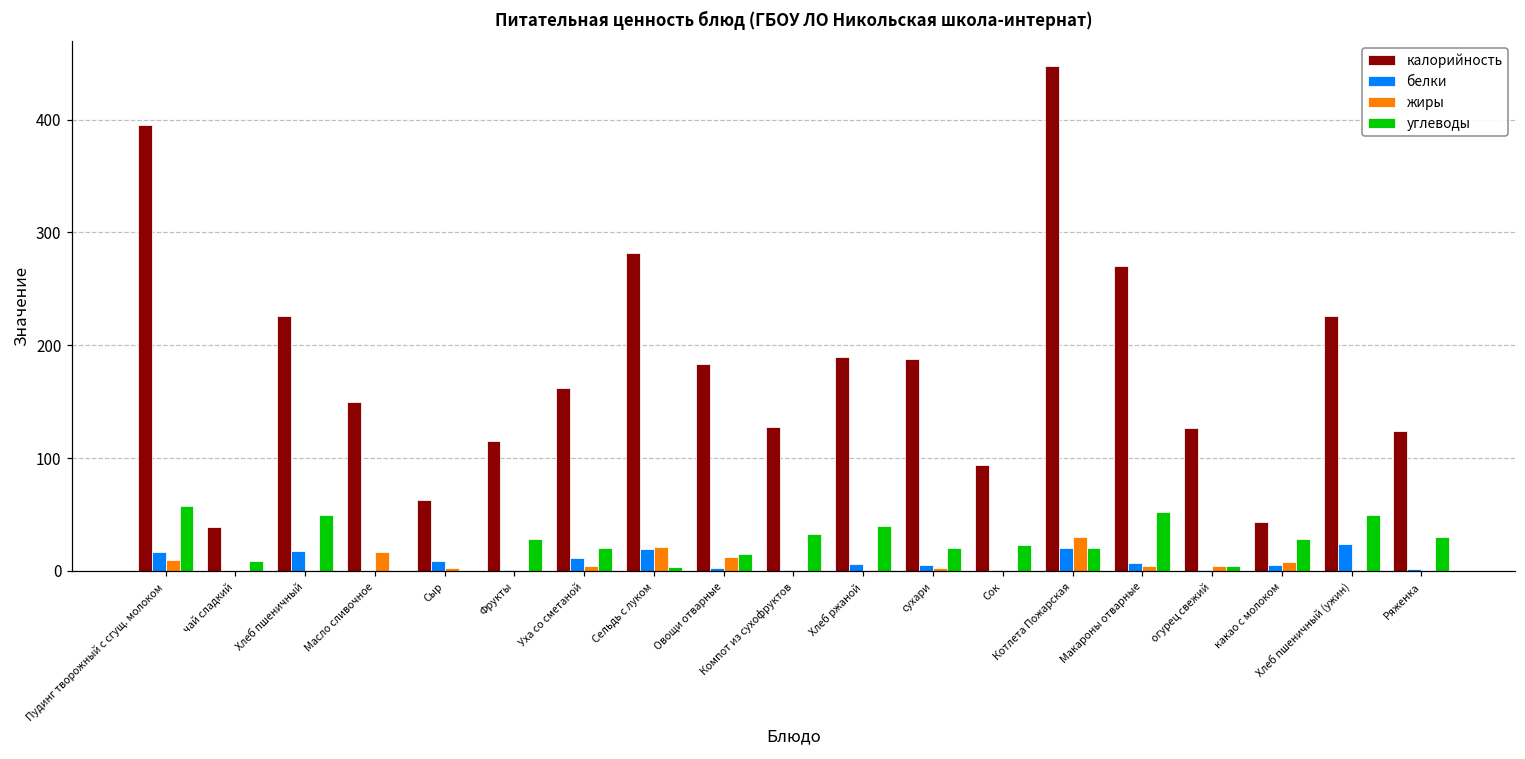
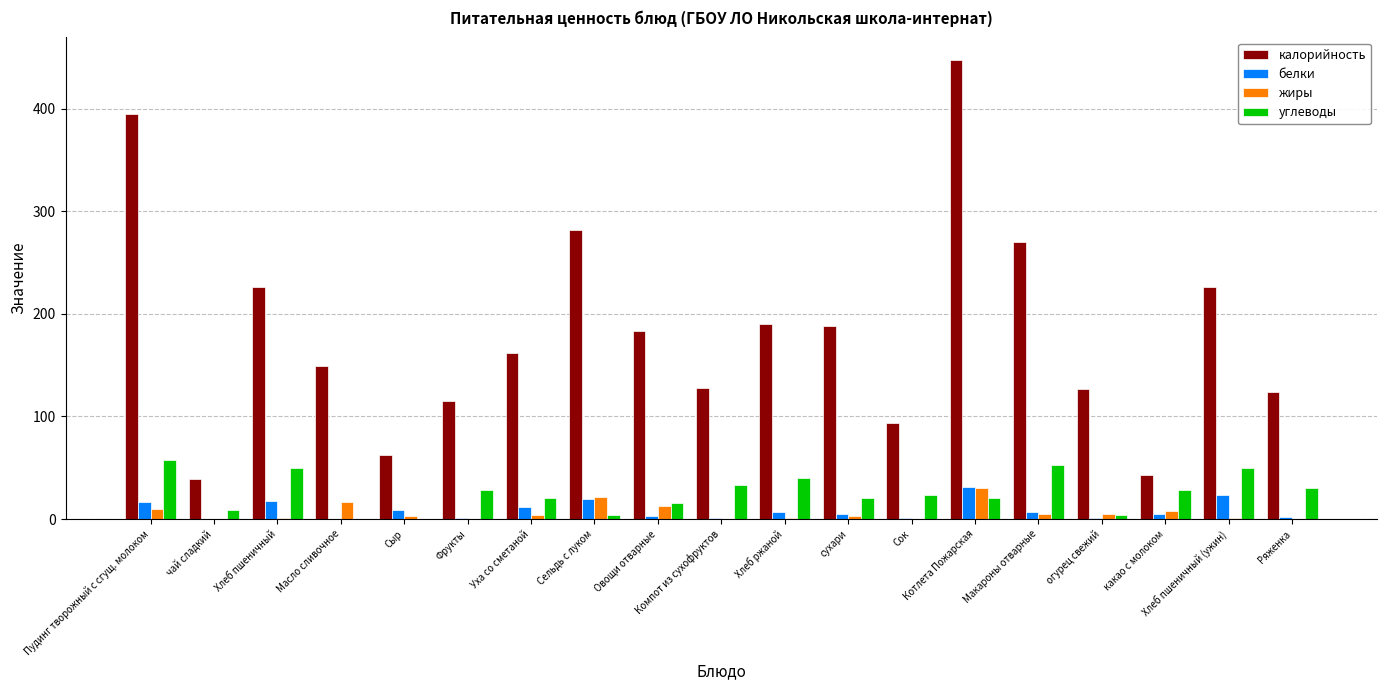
белки, Котлета Пожарская: 21 -> 31
